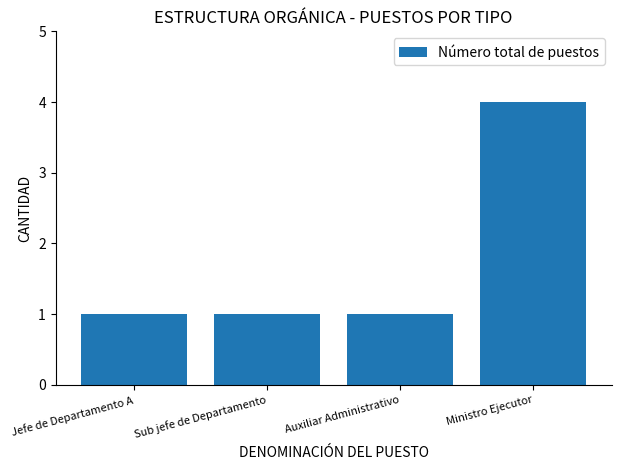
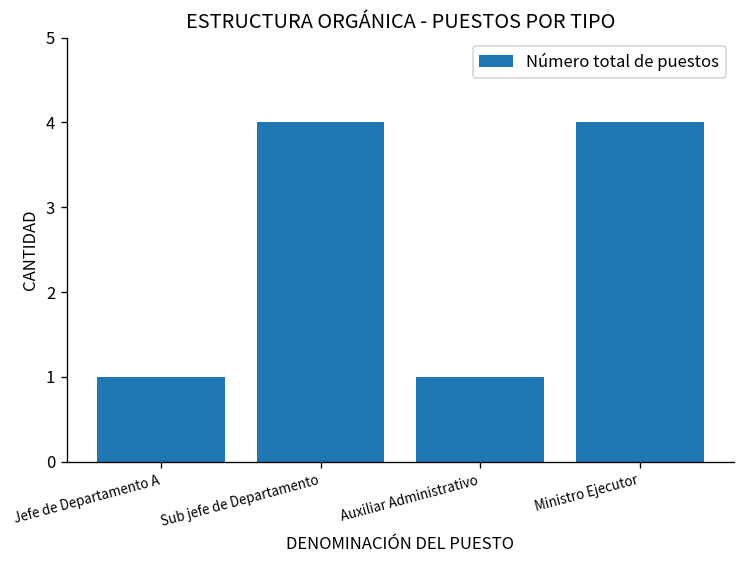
Sub jefe de Departamento: 1 -> 4
